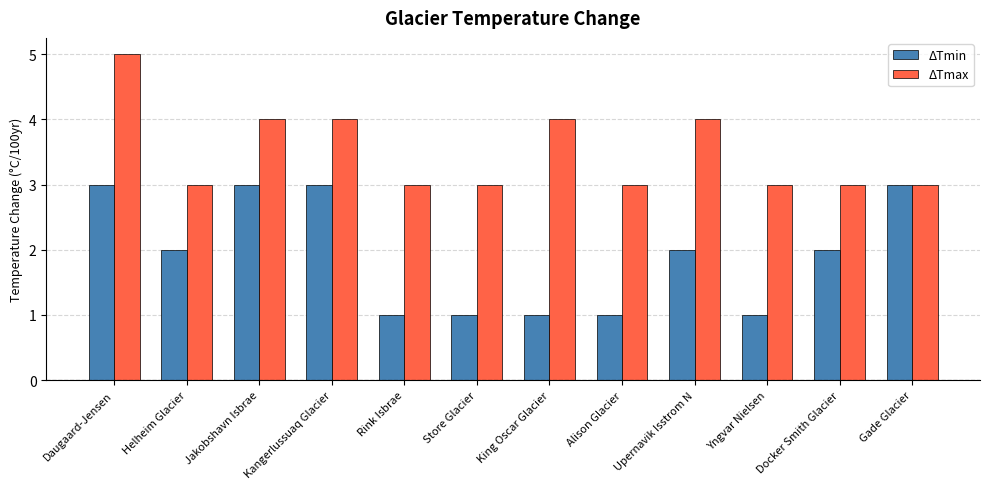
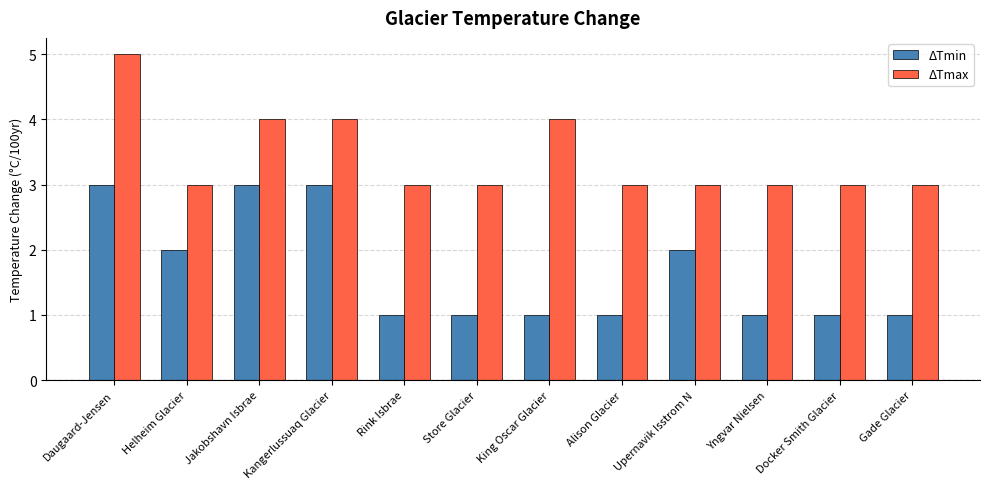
ΔTmax, Upernavik Isstrom N: 4 -> 3
ΔTmin, Docker Smith Glacier: 2 -> 1
ΔTmin, Gade Glacier: 3 -> 1
